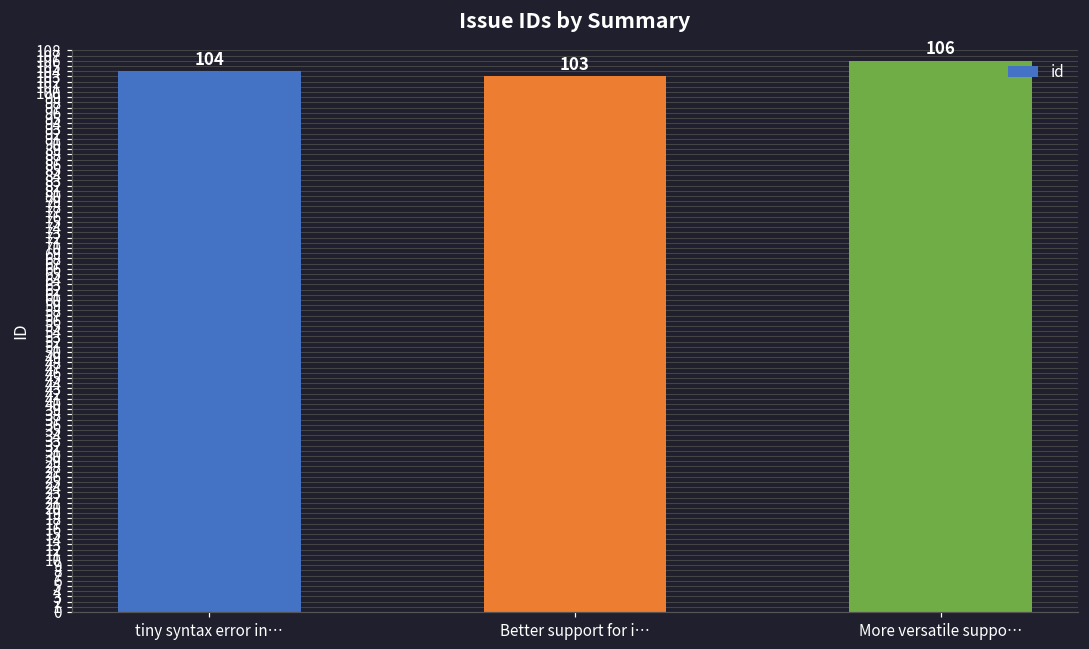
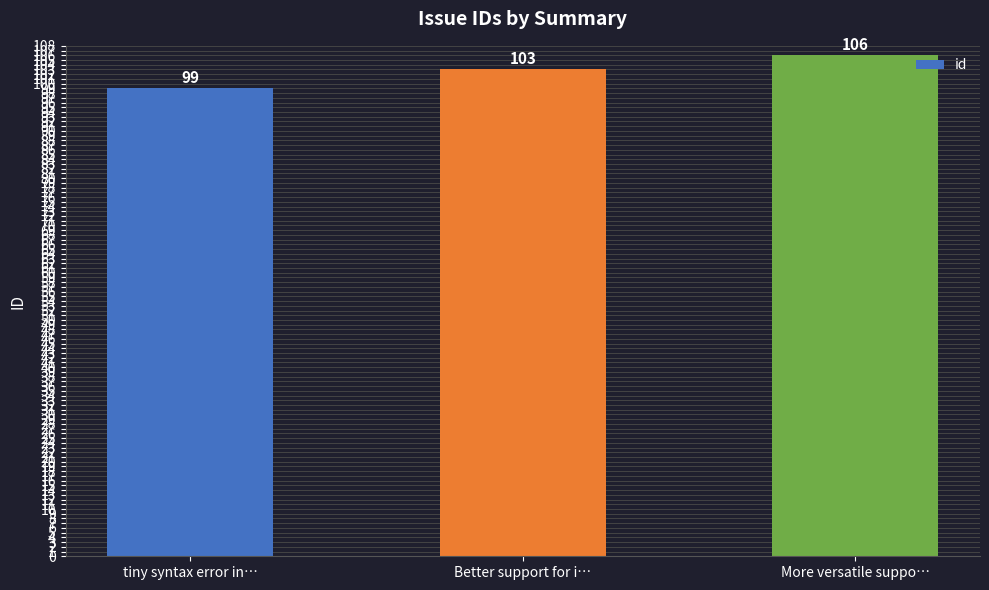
tiny syntax error in…: 104 -> 99
